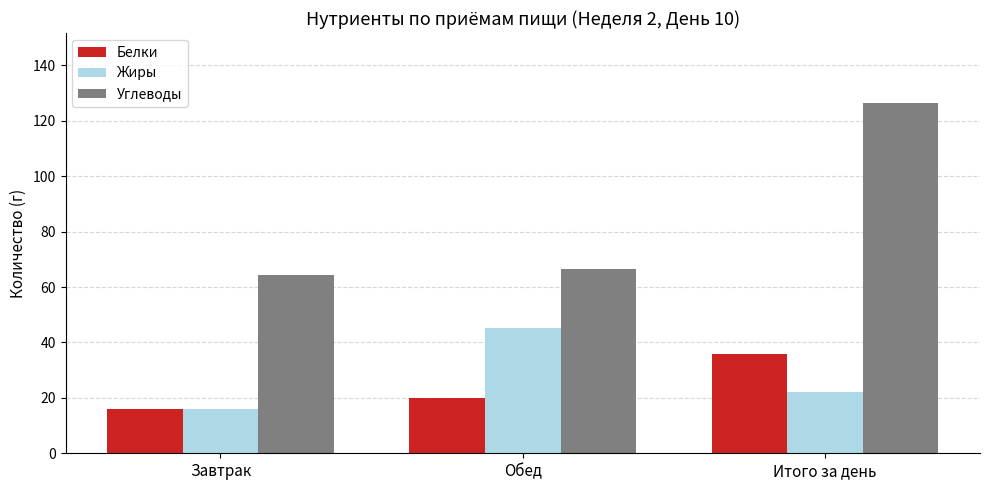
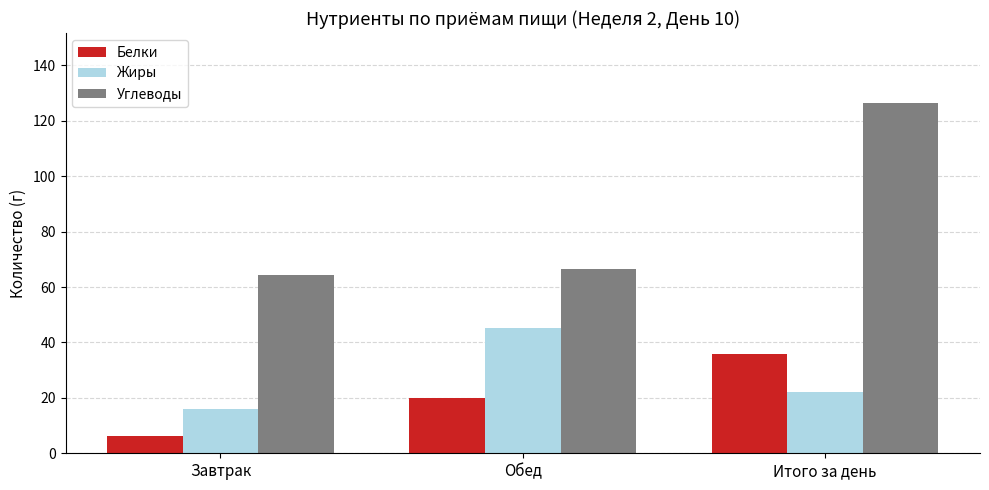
Белки, Завтрак: 16 -> 6
